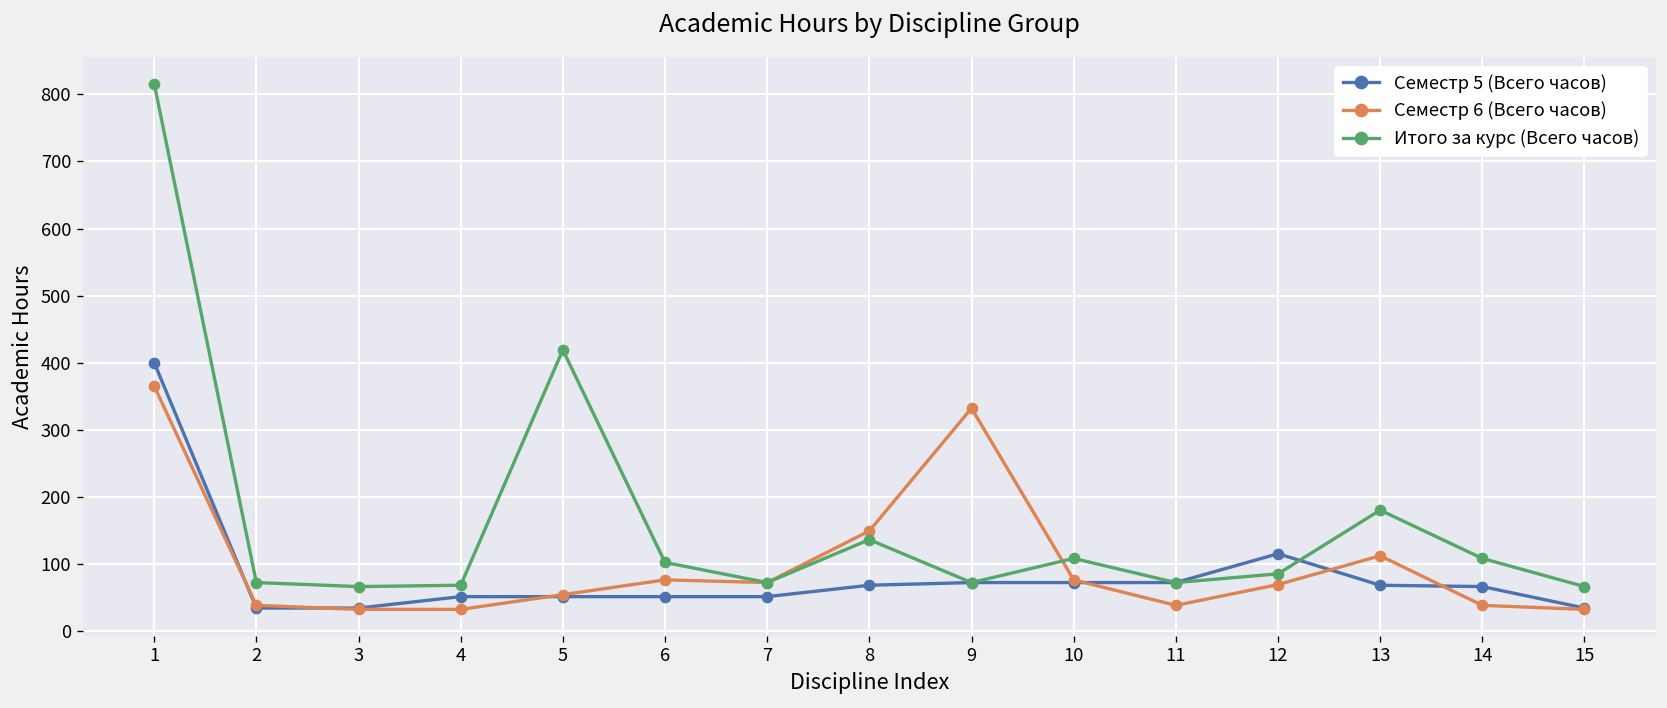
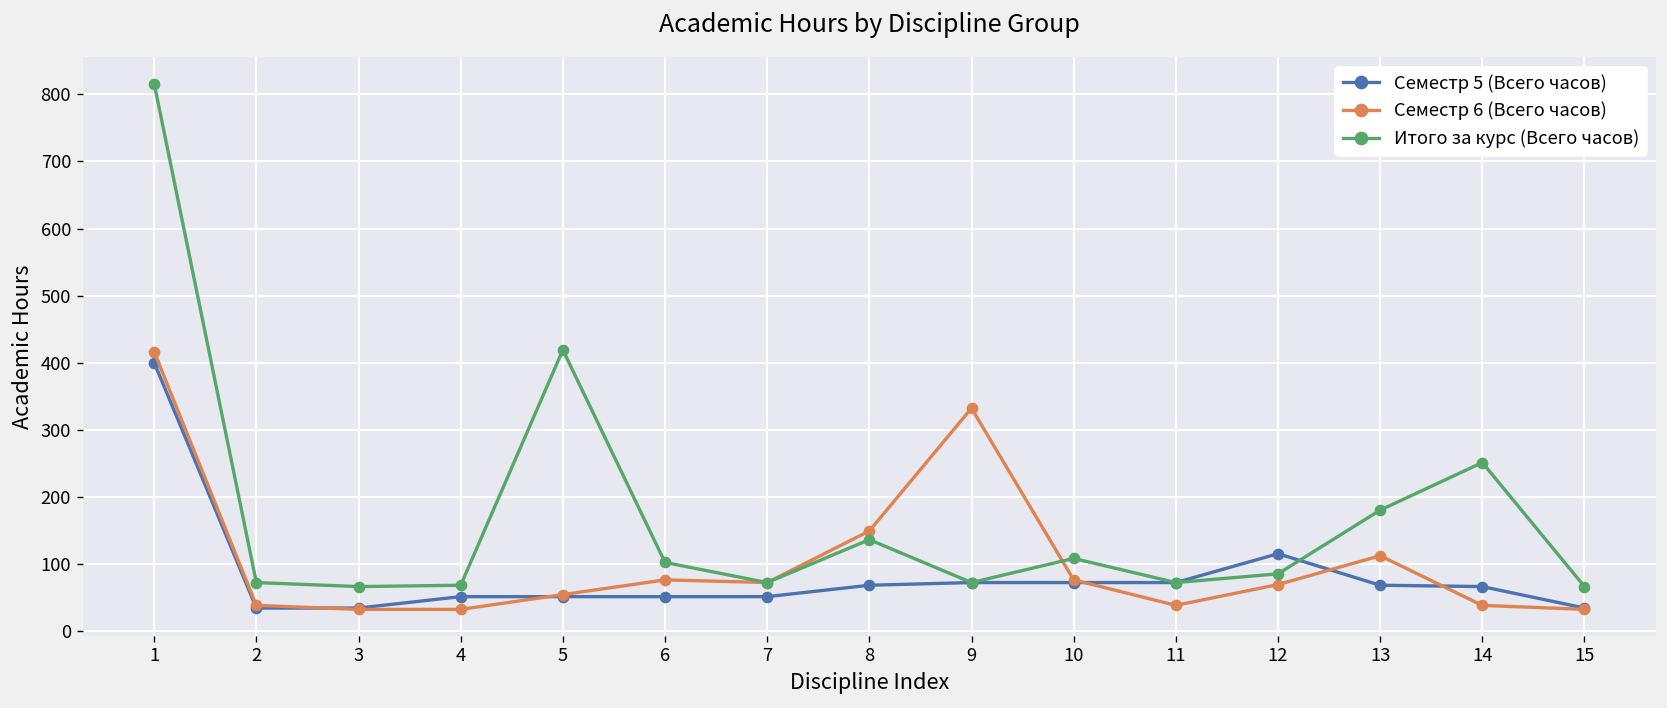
Семестр 6 (Всего часов), 1: 370 -> 420
Итого за курс (Всего часов), 14: 110 -> 250
